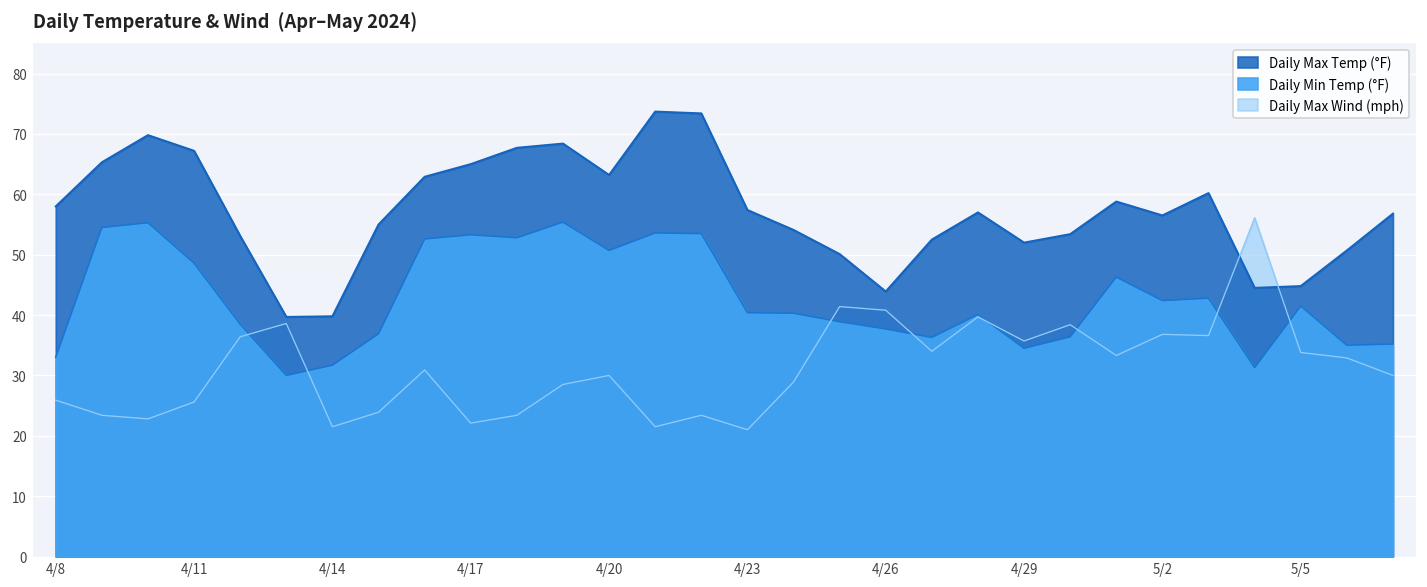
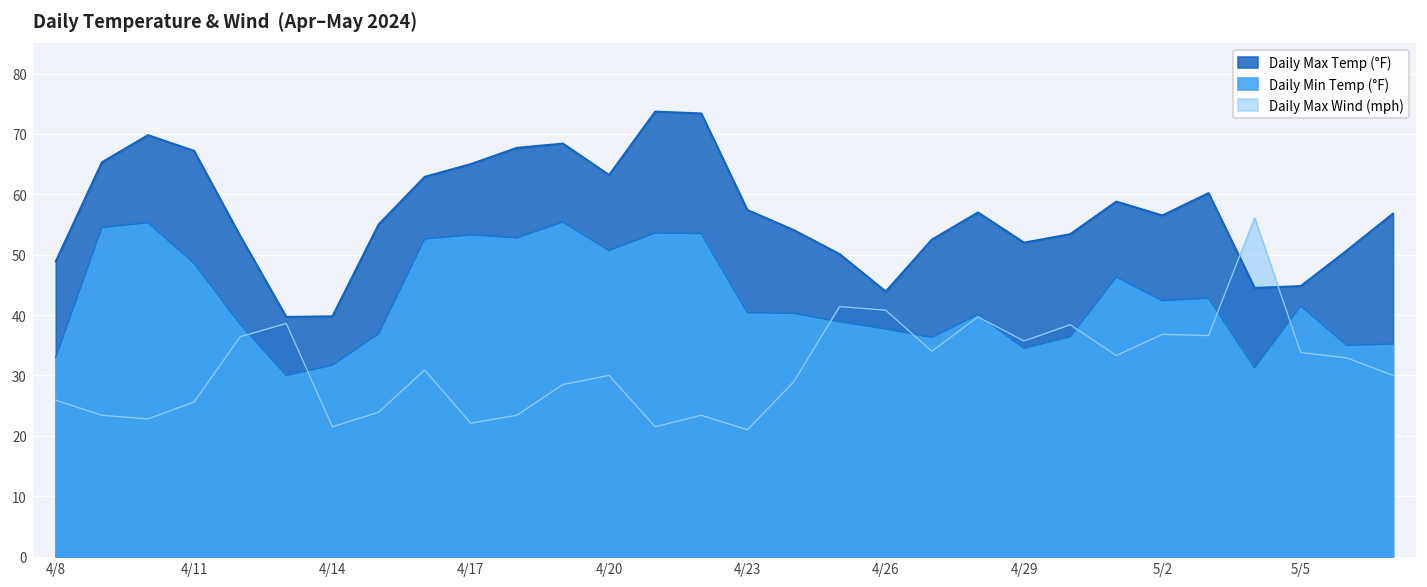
Daily Max Temp (°F), 4/8: 58 -> 49
